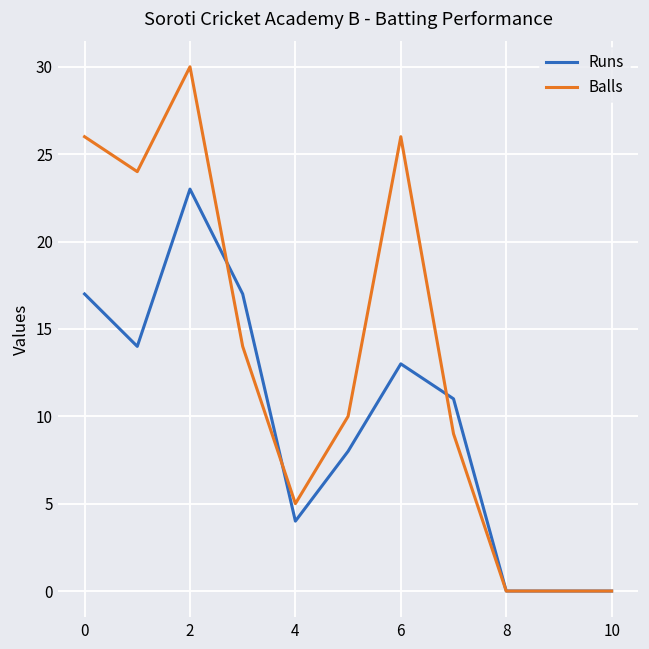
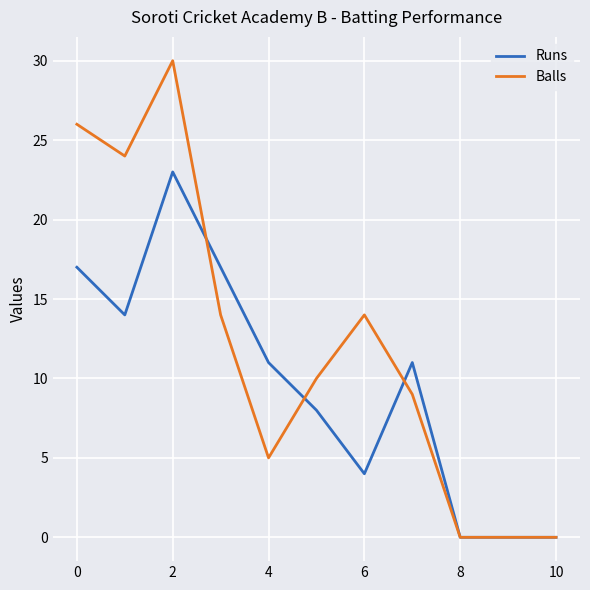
Runs, 4: 4 -> 11
Runs, 6: 13 -> 4
Balls, 6: 26 -> 14
